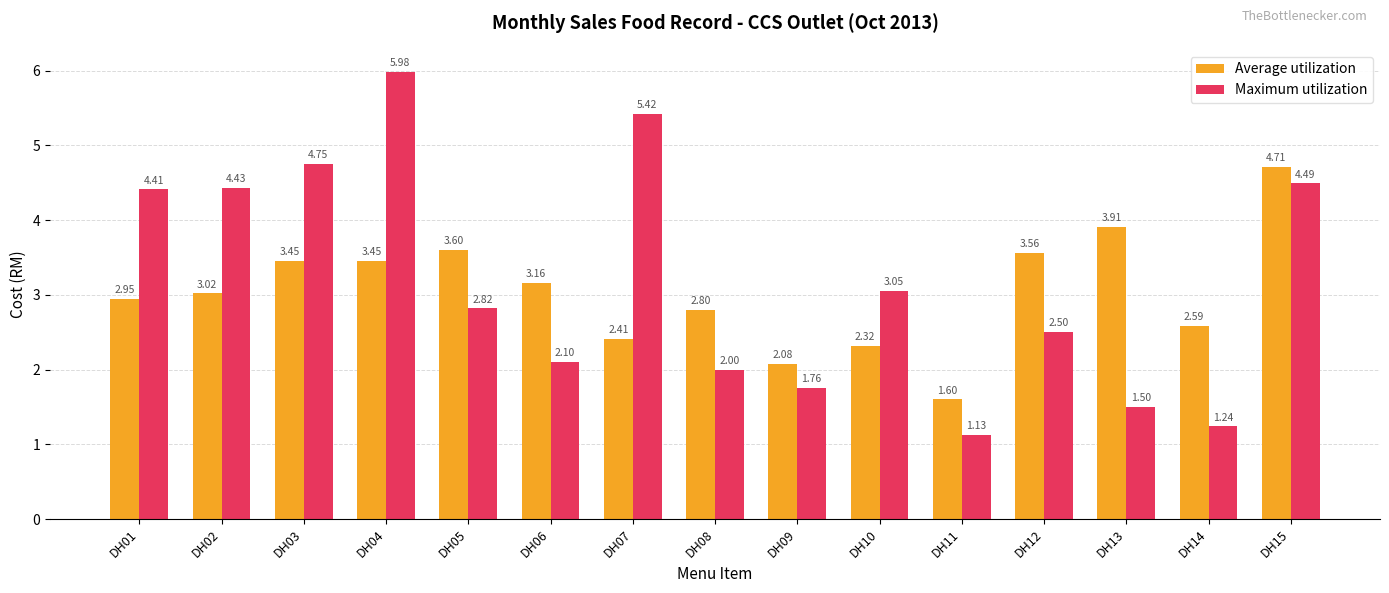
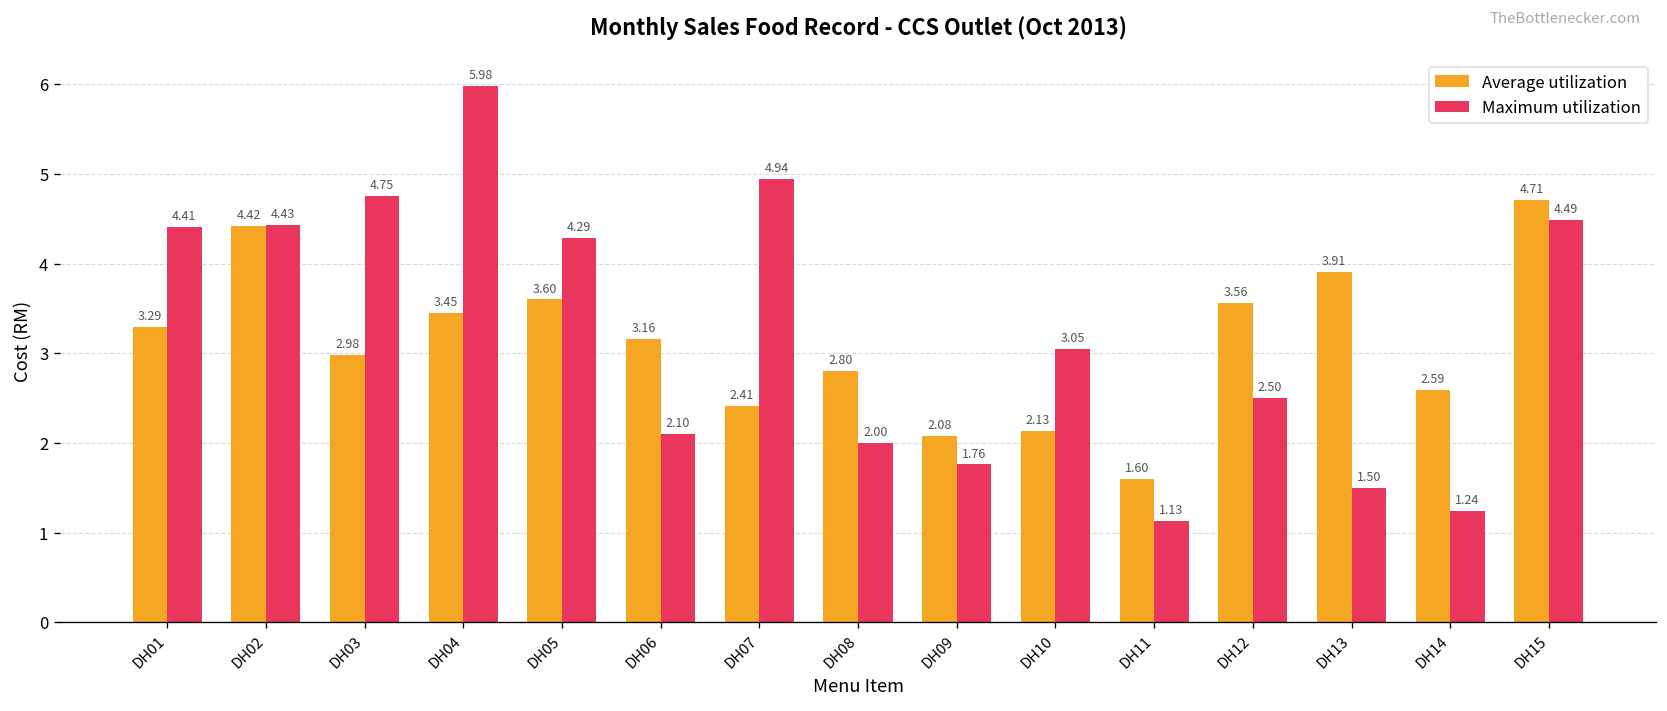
Average utilization, DH01: 2.95 -> 3.29
Average utilization, DH02: 3.02 -> 4.42
Average utilization, DH03: 3.45 -> 2.98
Maximum utilization, DH05: 2.82 -> 4.29
Maximum utilization, DH07: 5.42 -> 4.94
Average utilization, DH10: 2.32 -> 2.13
